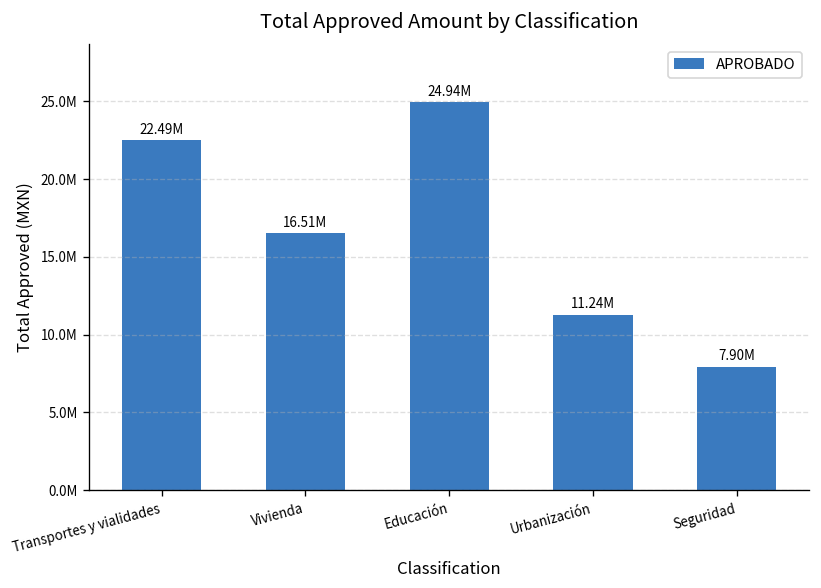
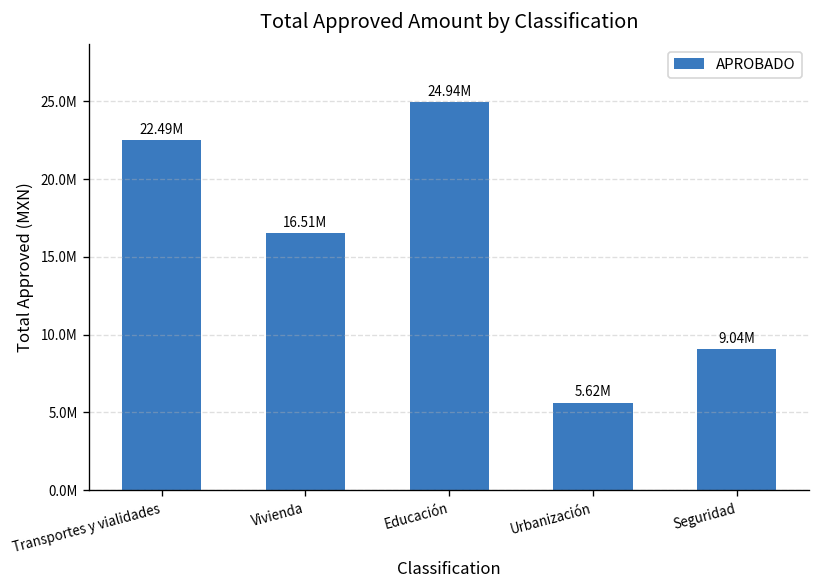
Urbanización: 11.24M -> 5.62M
Seguridad: 7.90M -> 9.04M
